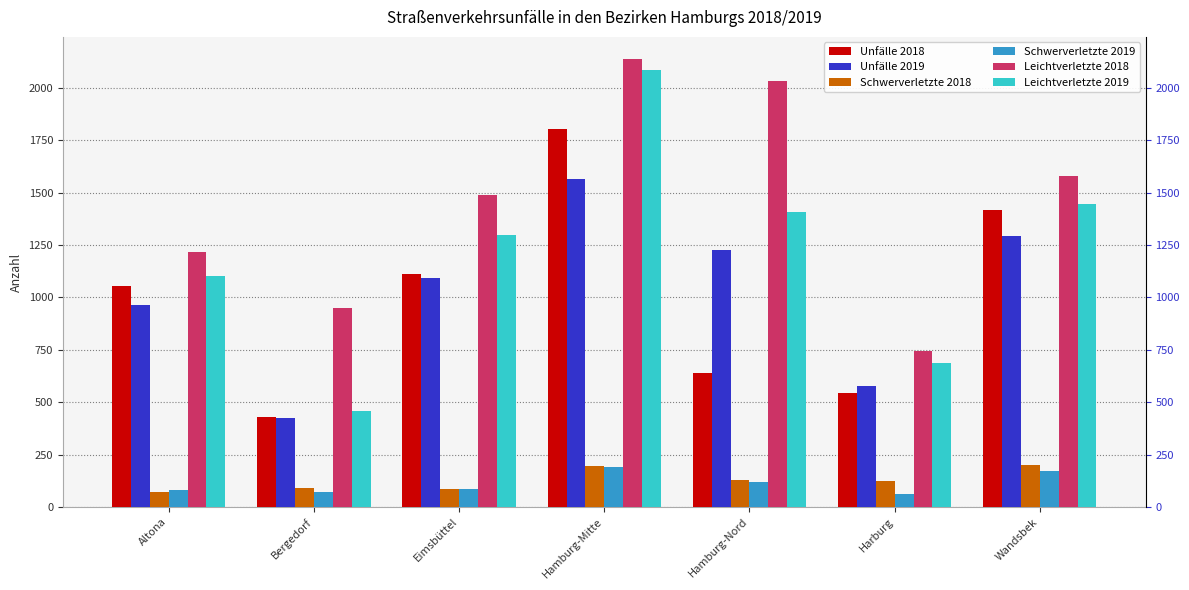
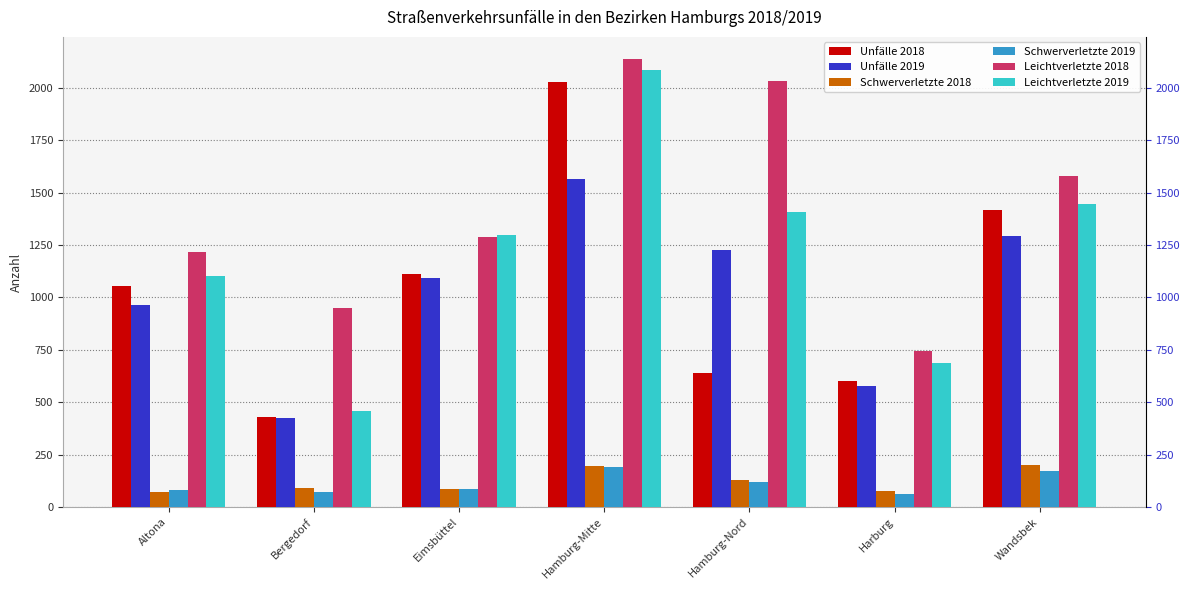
Leichtverletzte 2018, Eimsbüttel: 1490 -> 1290
Unfälle 2018, Hamburg-Mitte: 1800 -> 2030
Unfälle 2018, Harburg: 550 -> 600
Schwerverletzte 2018, Harburg: 120 -> 80
